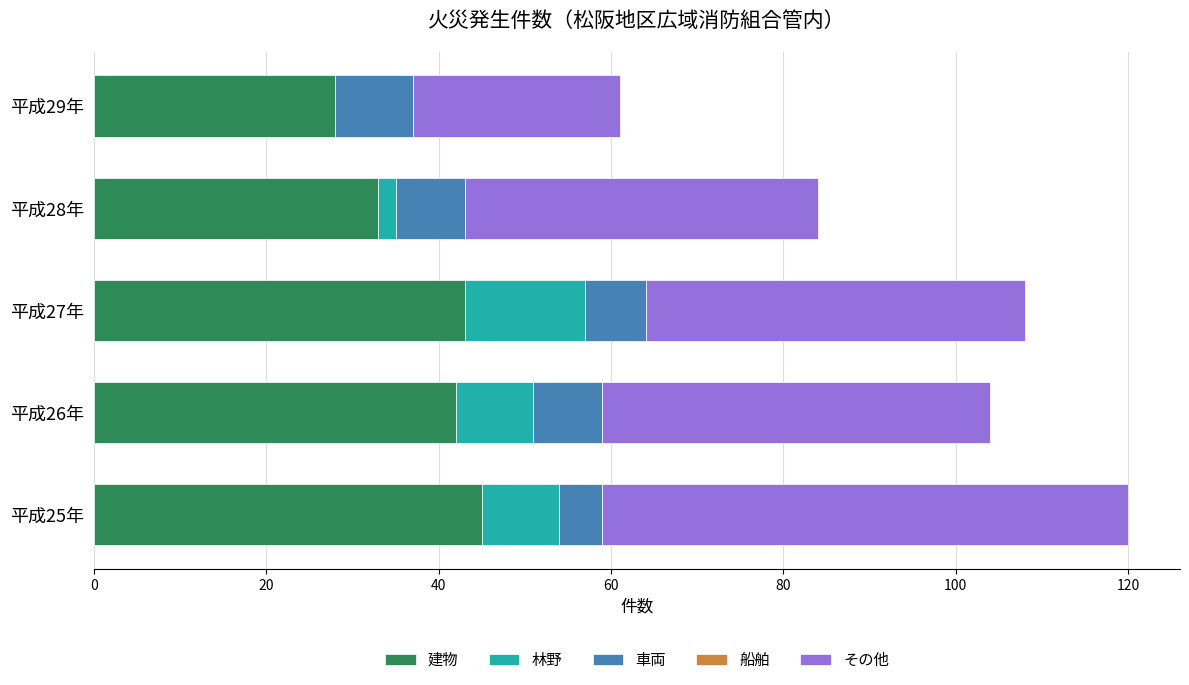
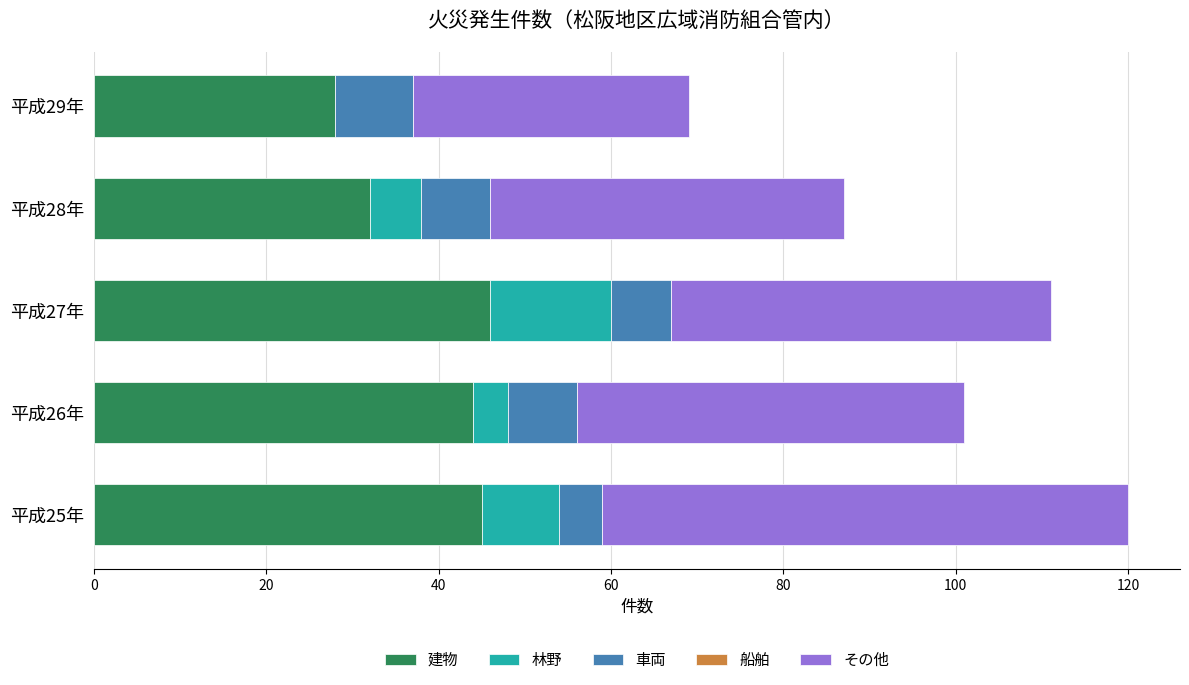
その他, 平成29年: 24 -> 32
建物, 平成28年: 33 -> 32
林野, 平成28年: 2 -> 6
建物, 平成27年: 43 -> 46
建物, 平成26年: 42 -> 44
林野, 平成26年: 9 -> 4
